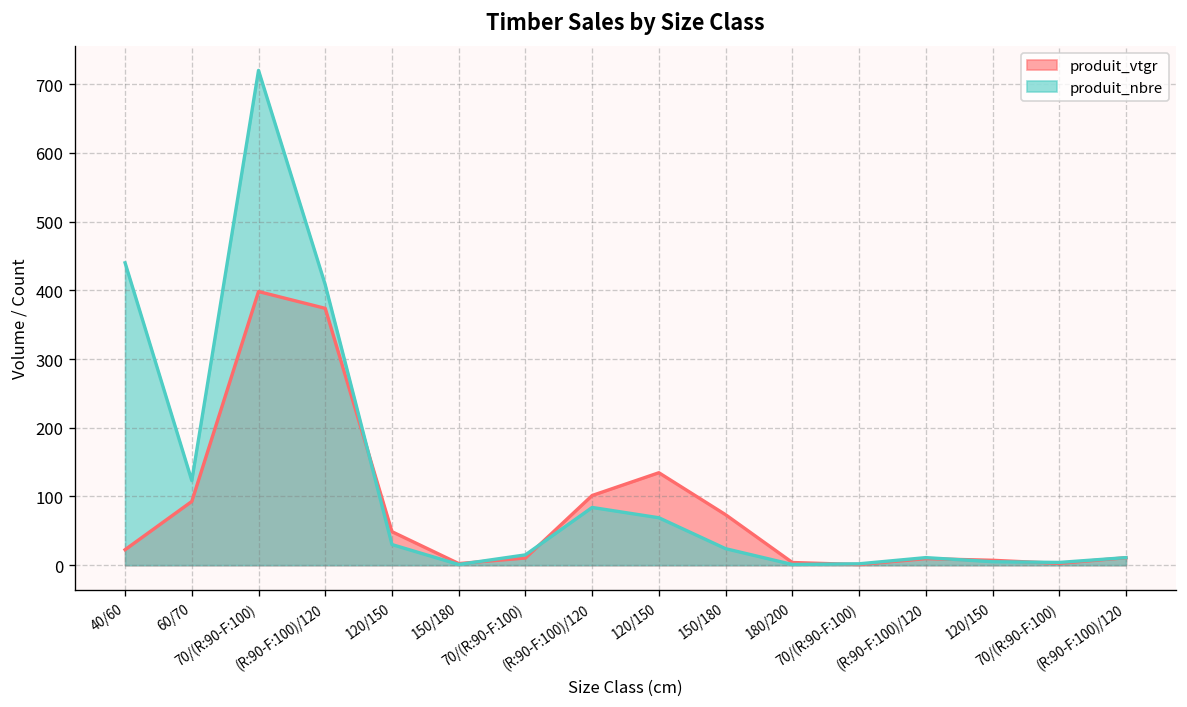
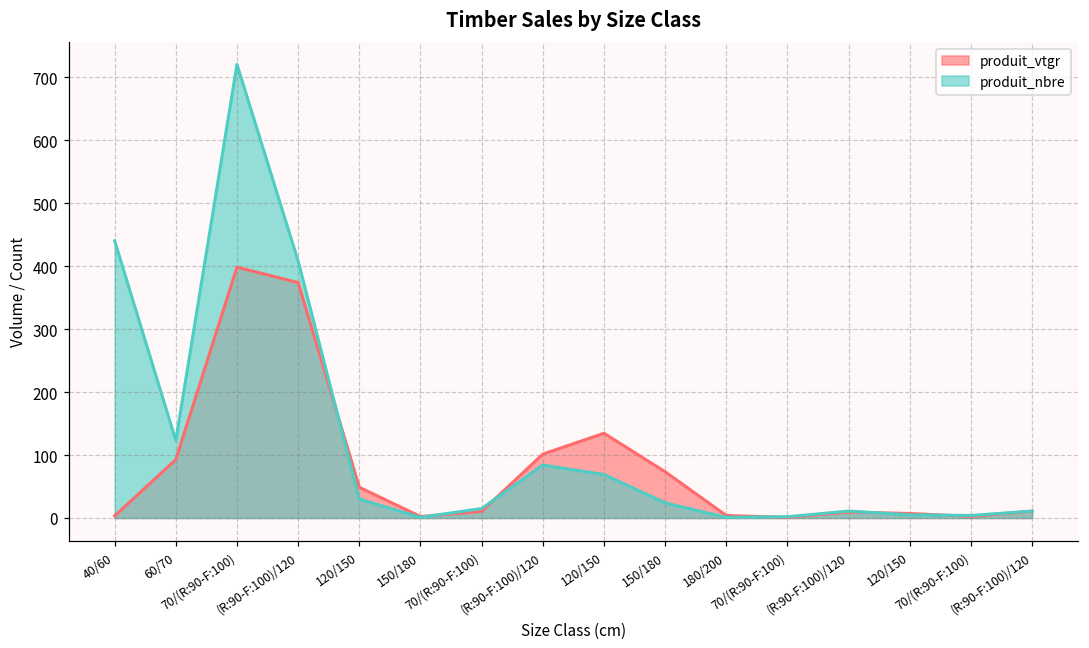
produit_vtgr, 40/60: 20 -> 0
